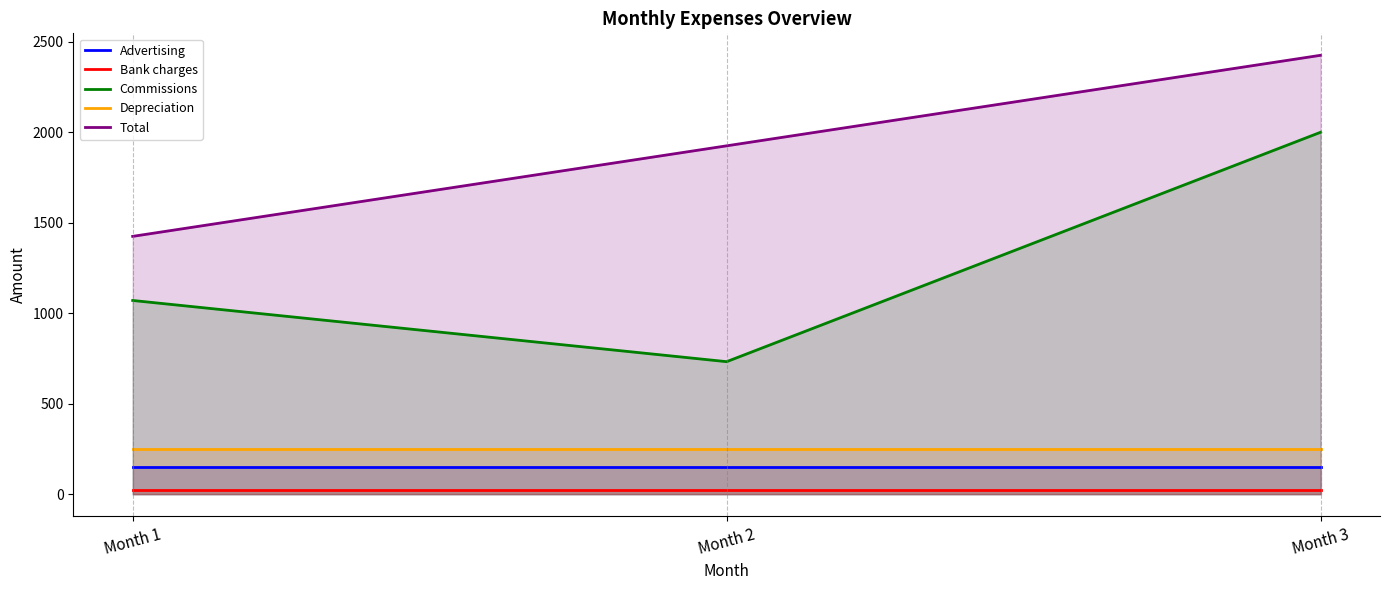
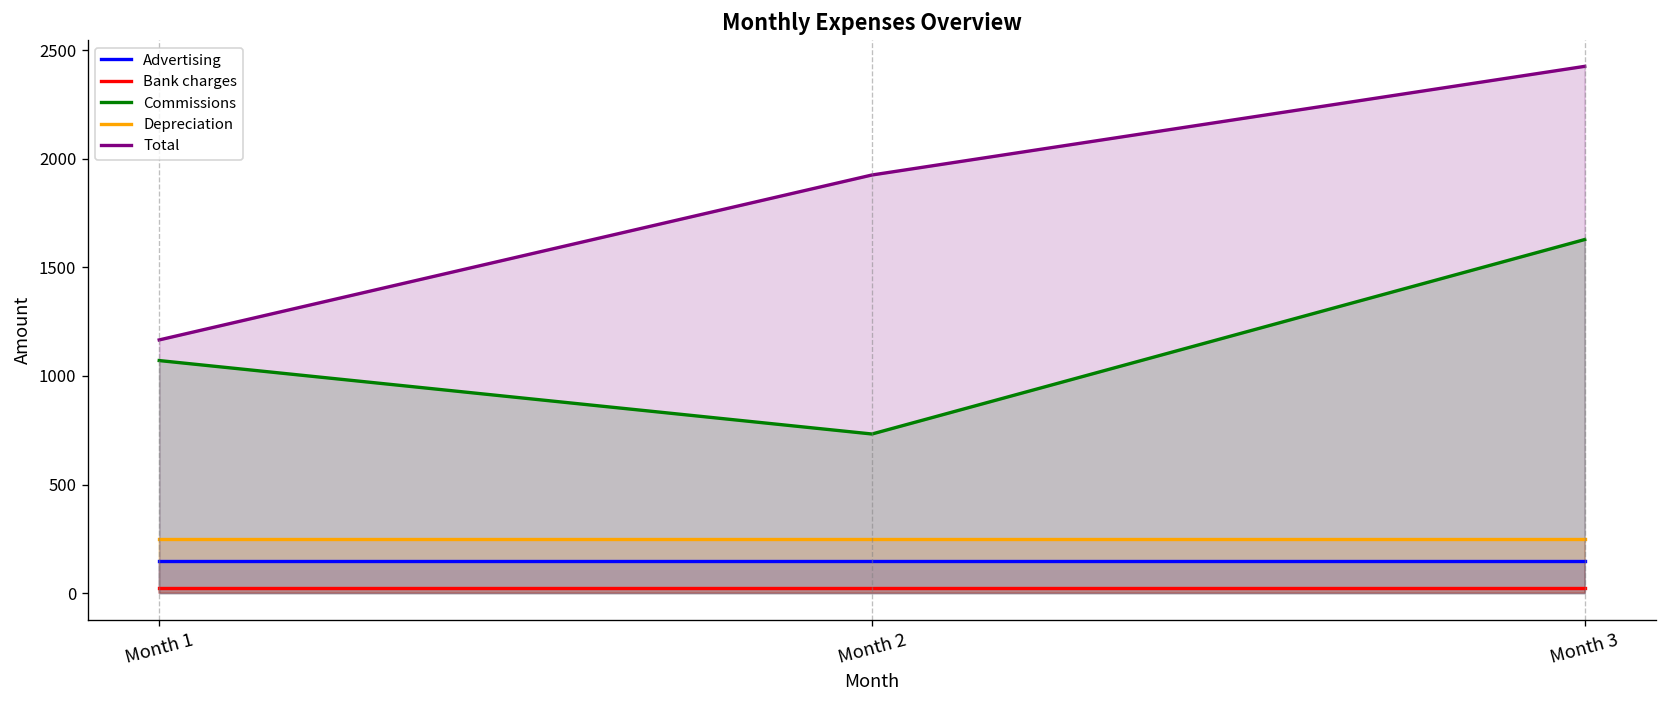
Total, Month 1: 1430 -> 1170
Commissions, Month 3: 2000 -> 1630
